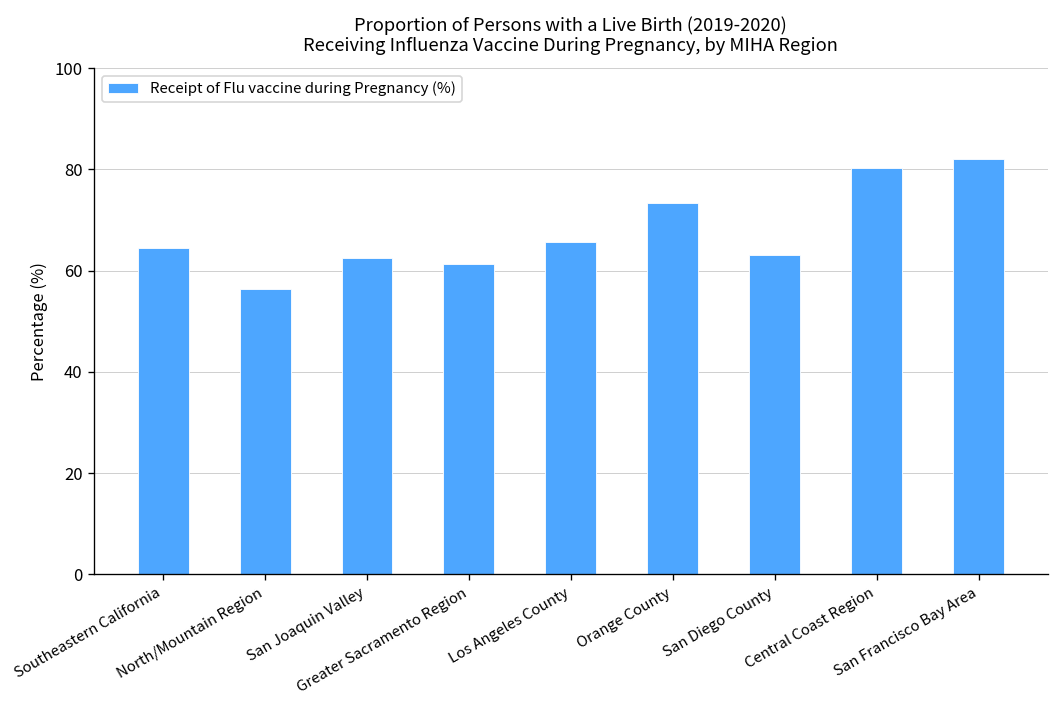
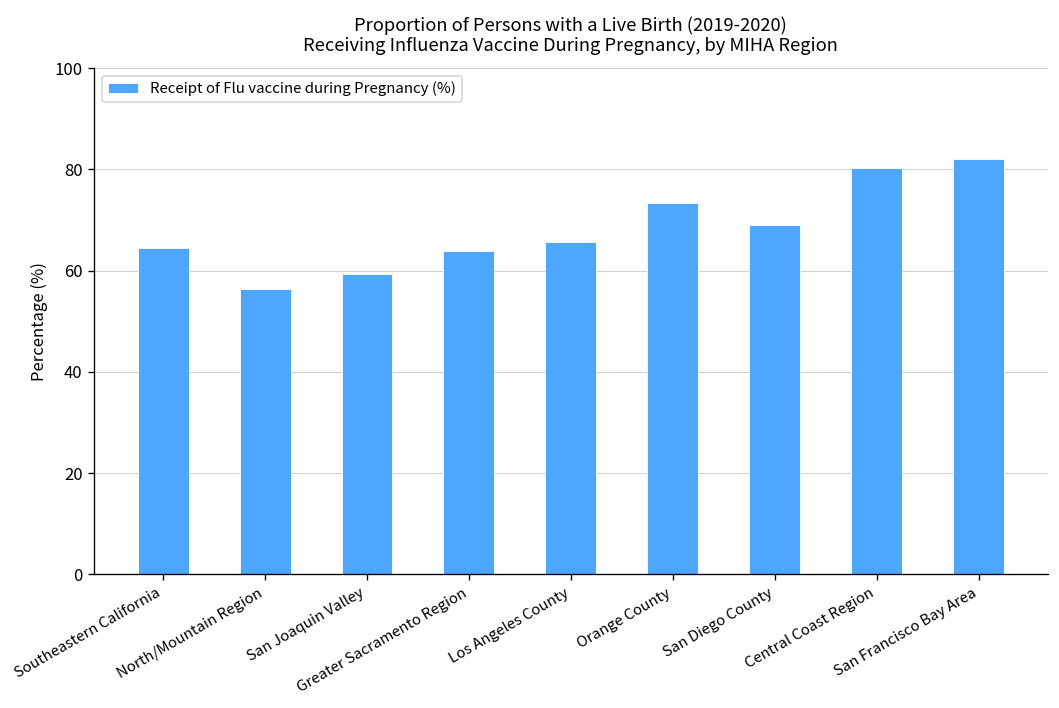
San Joaquin Valley: 63 -> 59
Greater Sacramento Region: 61 -> 64
San Diego County: 63 -> 69
